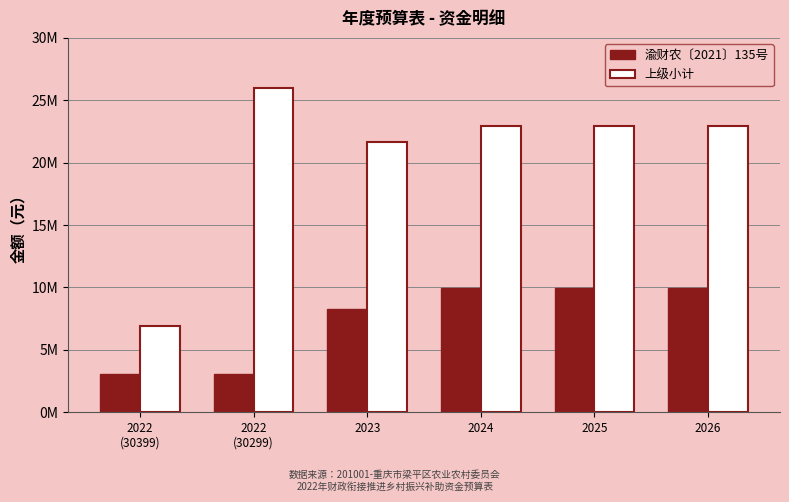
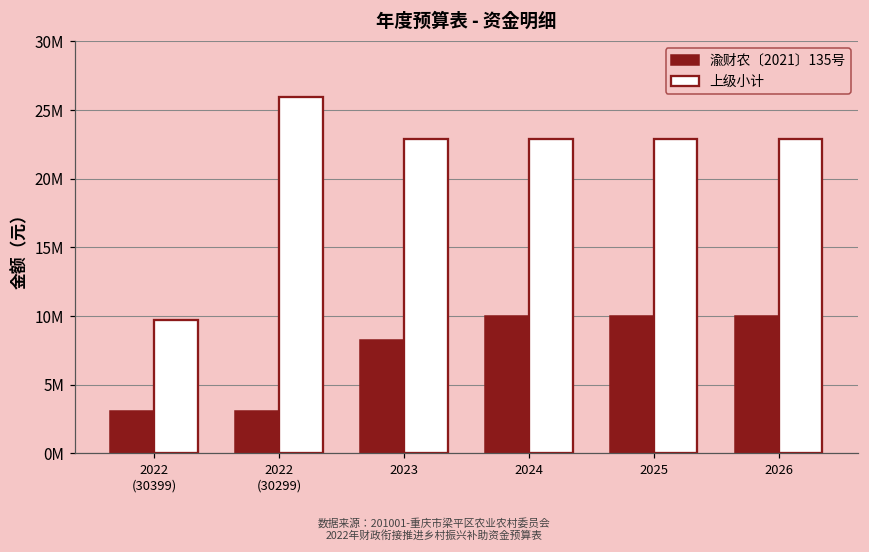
上级小计, 2022 (30399): 6900000 -> 9700000
上级小计, 2023: 21700000 -> 22900000
